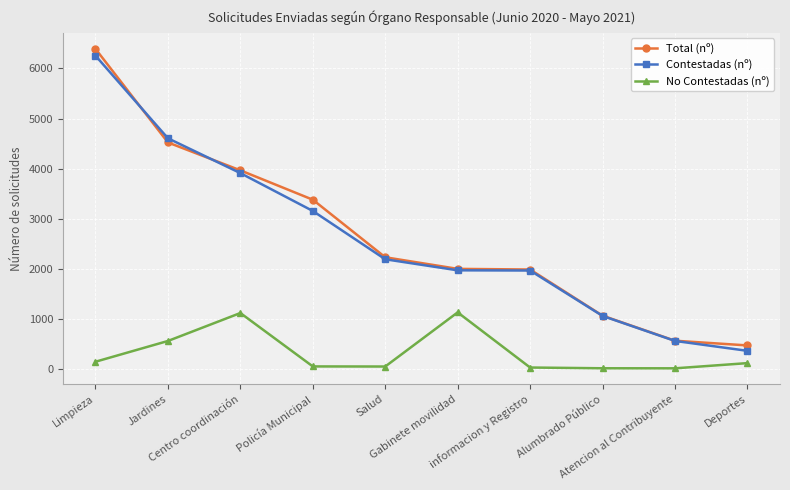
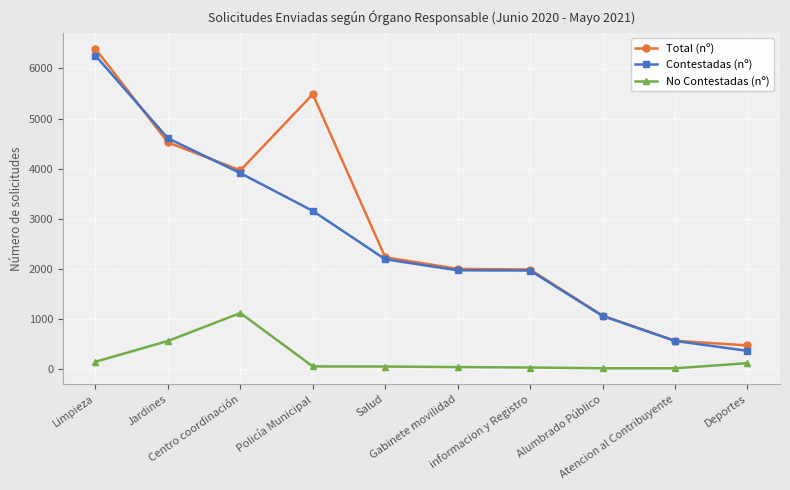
Total (nº), Policía Municipal: 3400 -> 5500
No Contestadas (nº), Gabinete movilidad: 1100 -> 0
